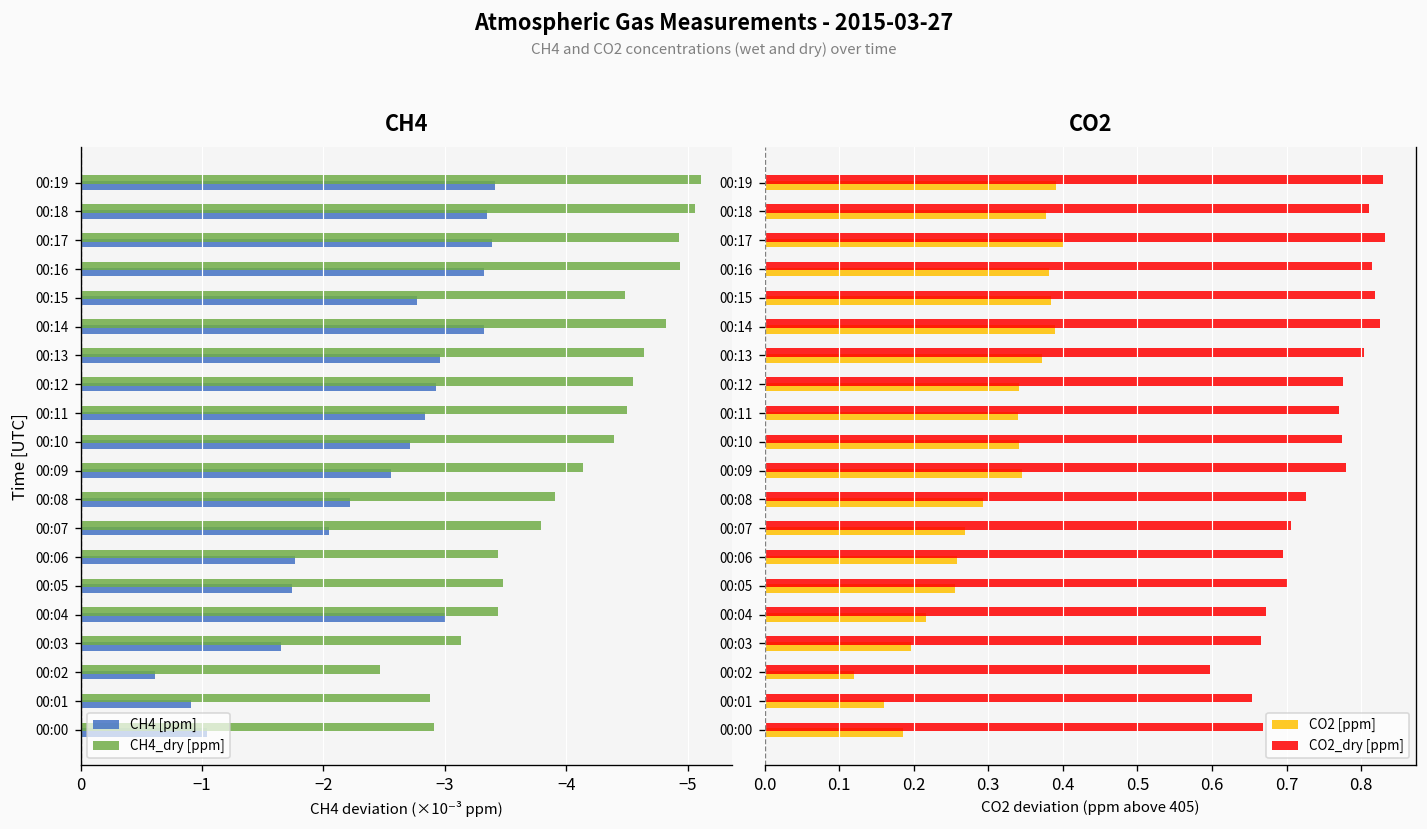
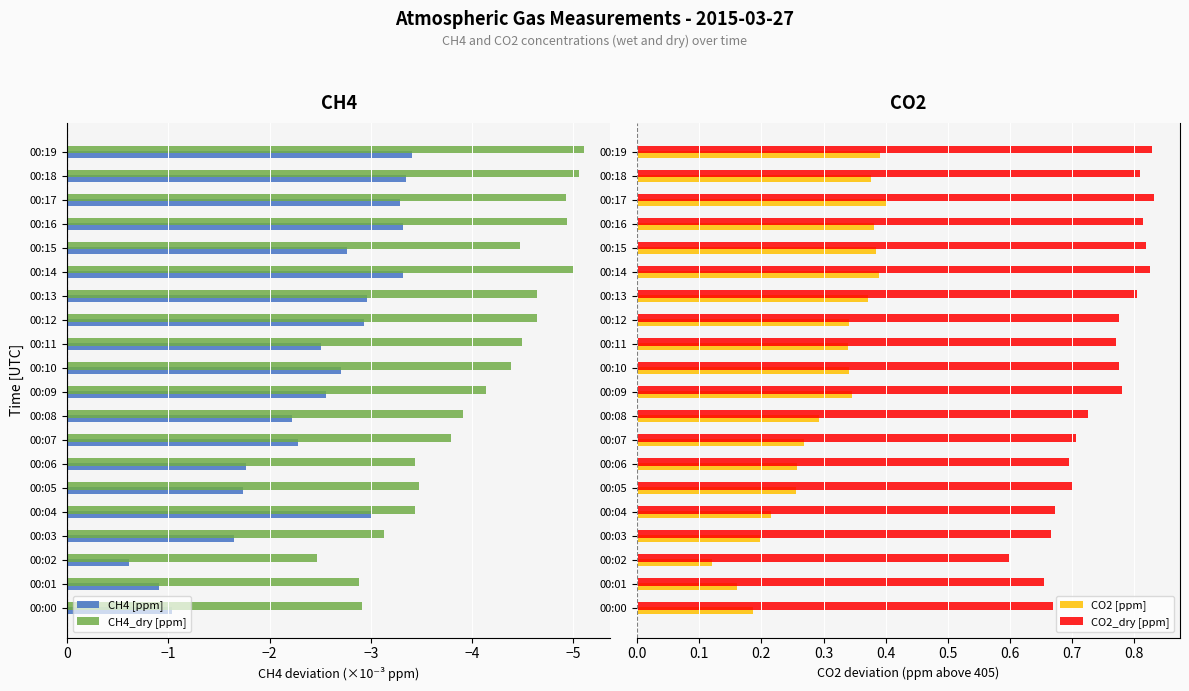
CH4, CH4 [ppm], 00:17: -3.39 -> -3.29
CH4, CH4_dry [ppm], 00:14: -4.82 -> -5.01
CH4, CH4_dry [ppm], 00:12: -4.55 -> -4.64
CH4, CH4 [ppm], 00:11: -2.84 -> -2.51
CH4, CH4 [ppm], 00:07: -2.05 -> -2.28
